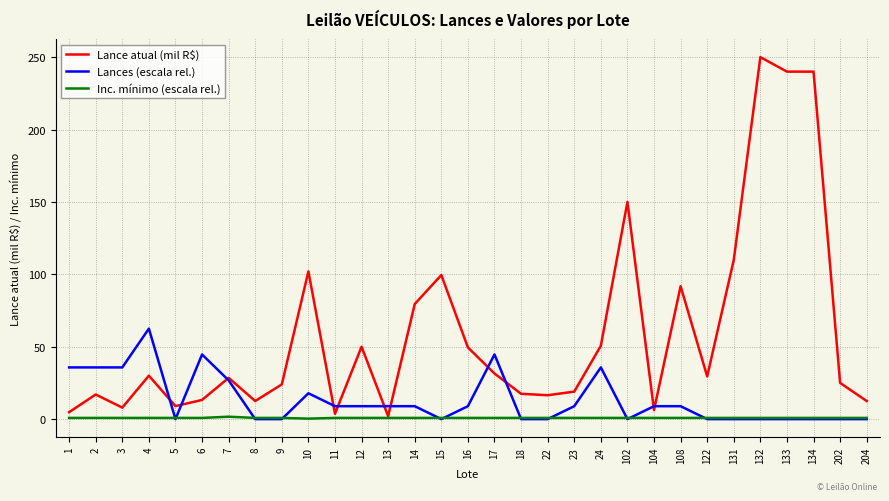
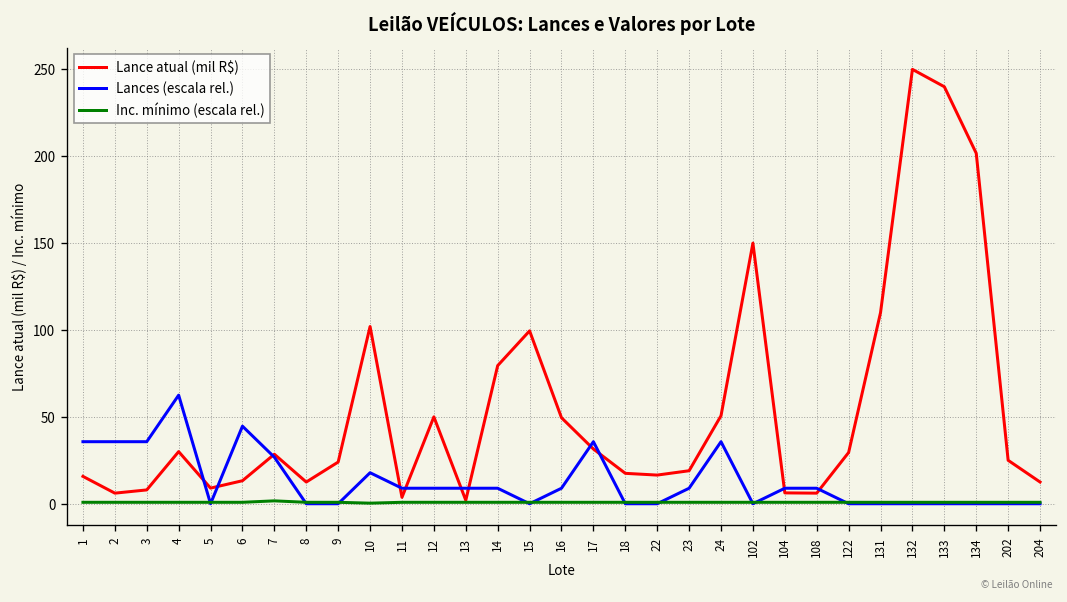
Lance atual (mil R$), 1: 5 -> 16
Lance atual (mil R$), 2: 17 -> 6
Lances (escala rel.), 17: 45 -> 36
Lance atual (mil R$), 108: 92 -> 6
Lance atual (mil R$), 134: 240 -> 202
